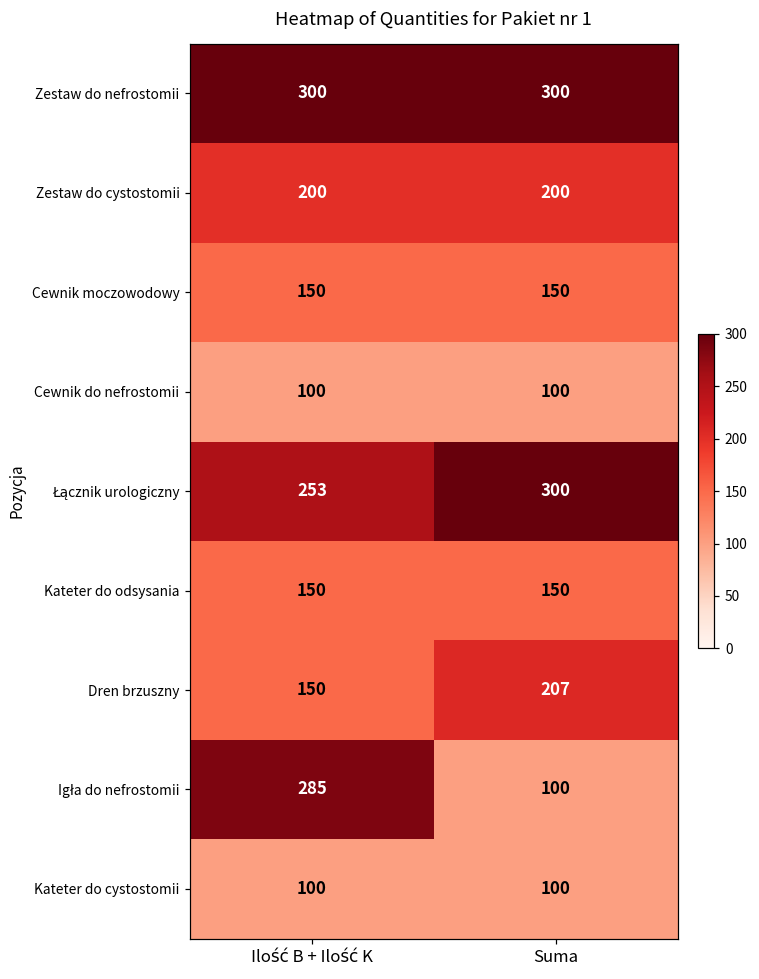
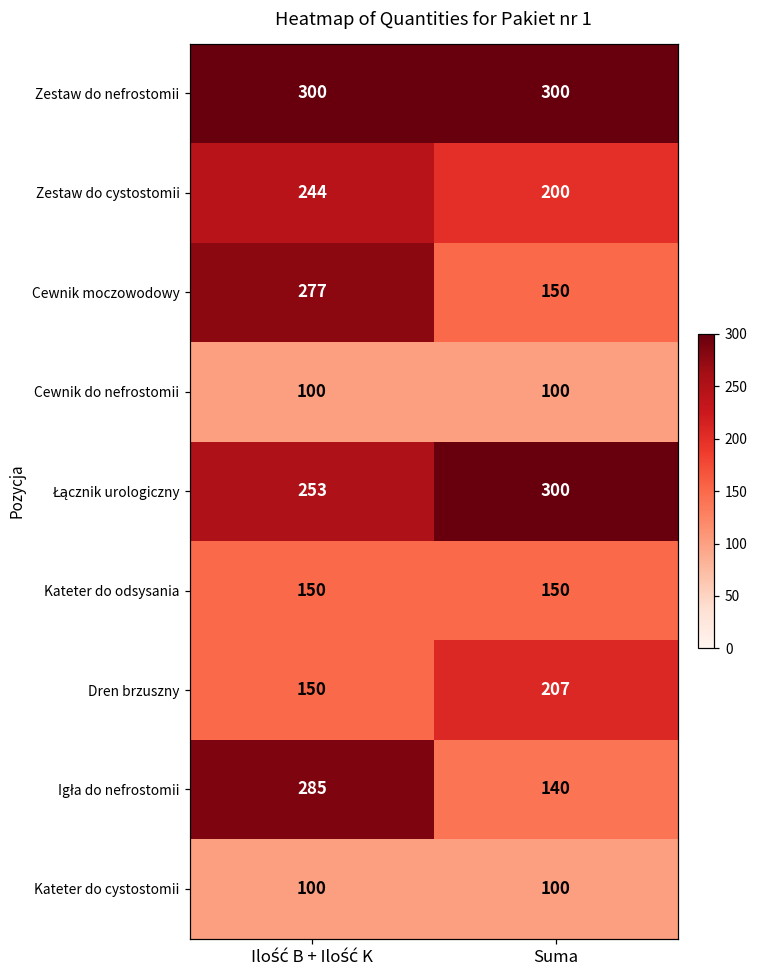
Zestaw do cystostomii, Ilość B + Ilość K: 200 -> 244
Cewnik moczowodowy, Ilość B + Ilość K: 150 -> 277
Igła do nefrostomii, Suma: 100 -> 140
